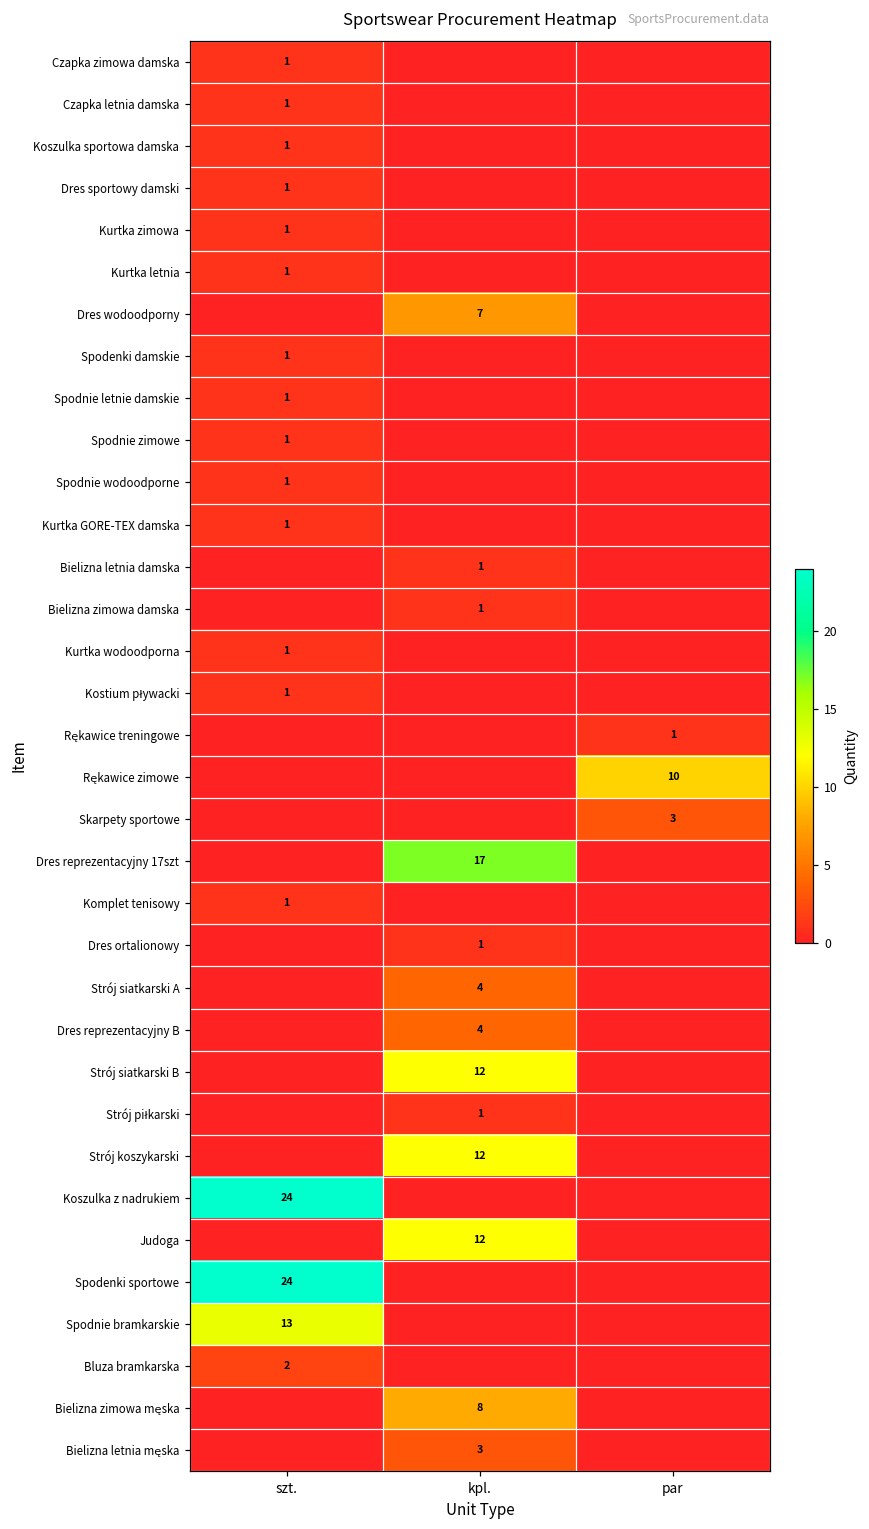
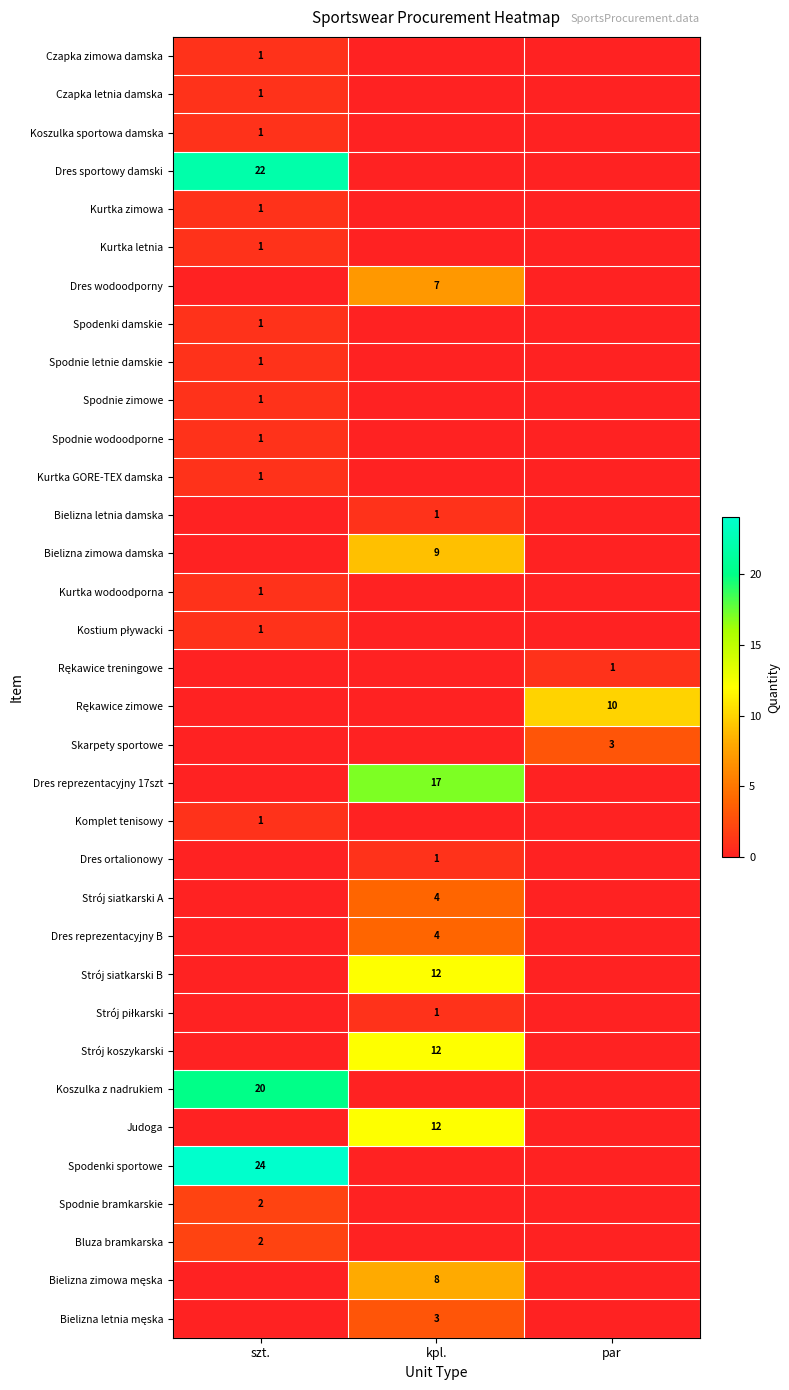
Dres sportowy damski, szt.: 1 -> 22
Bielizna zimowa damska, kpl.: 1 -> 9
Koszulka z nadrukiem, szt.: 24 -> 20
Spodnie bramkarskie, szt.: 13 -> 2
